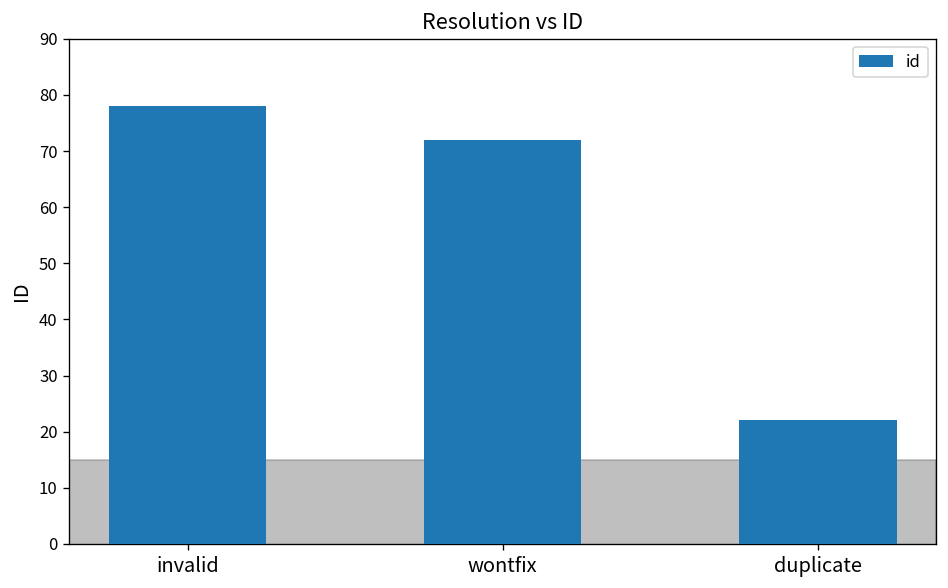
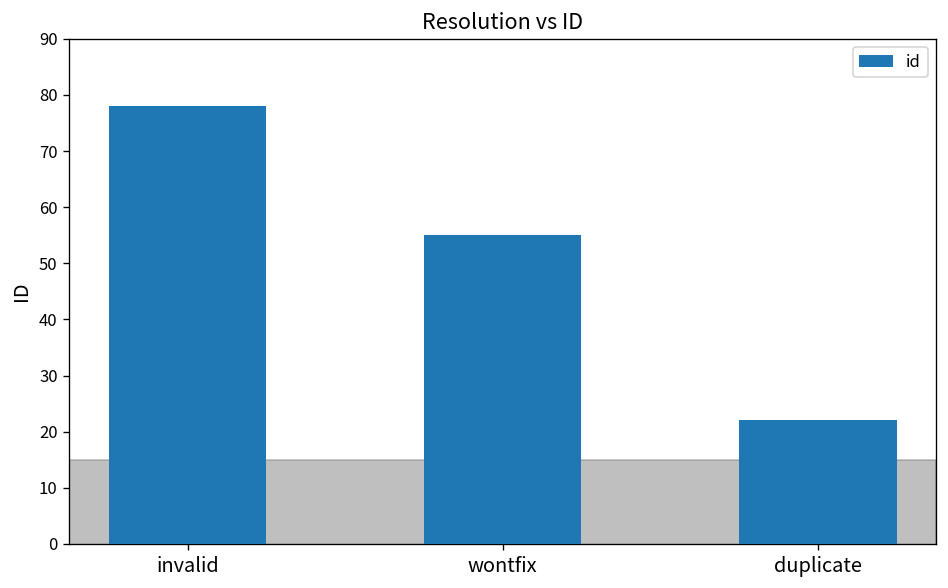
wontfix: 72 -> 55
